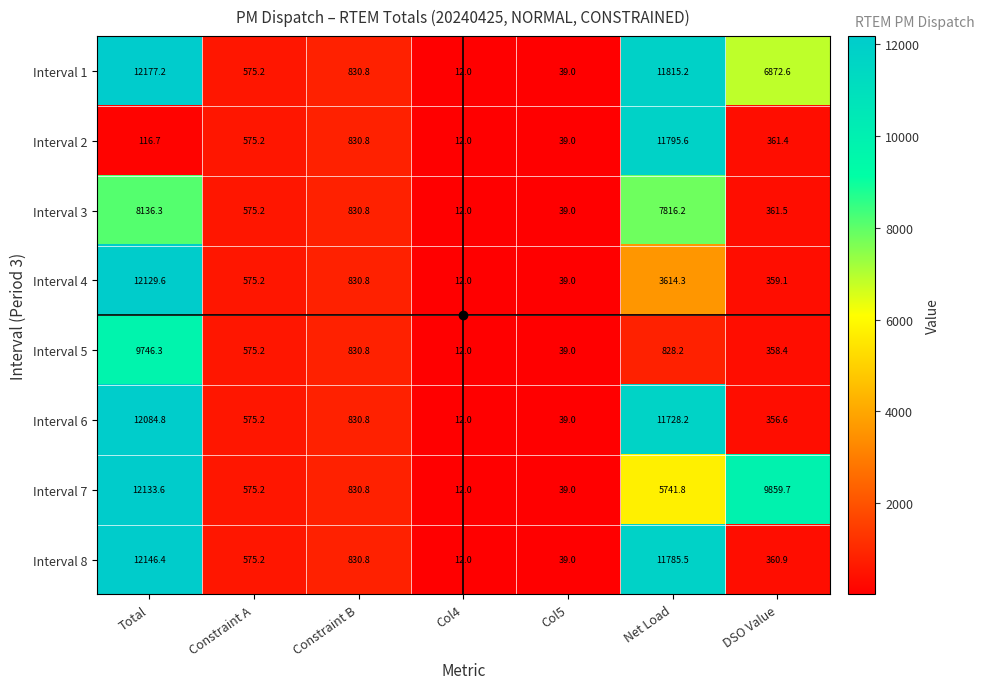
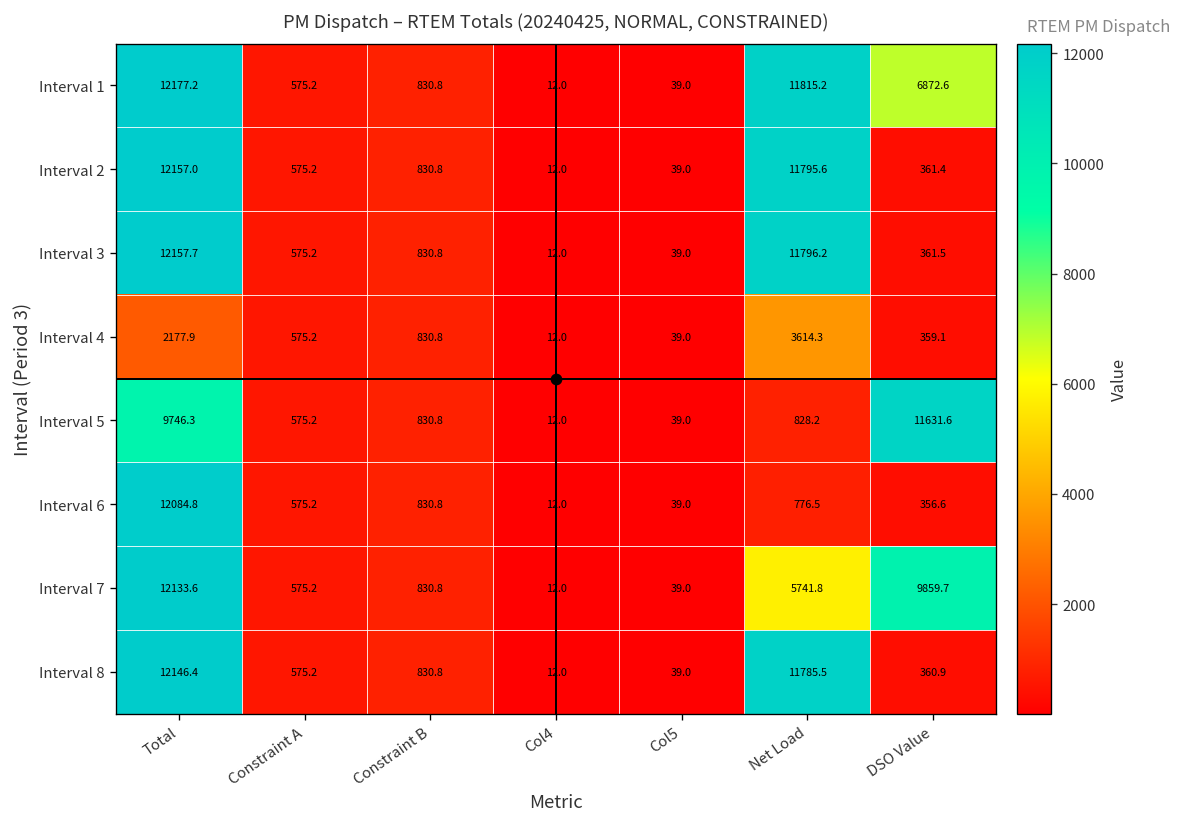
Interval 2, Total: 116.7 -> 12157.0
Interval 3, Total: 8136.3 -> 12157.7
Interval 3, Net Load: 7816.2 -> 11796.2
Interval 4, Total: 12129.6 -> 2177.9
Interval 5, DSO Value: 358.4 -> 11631.6
Interval 6, Net Load: 11728.2 -> 776.5
